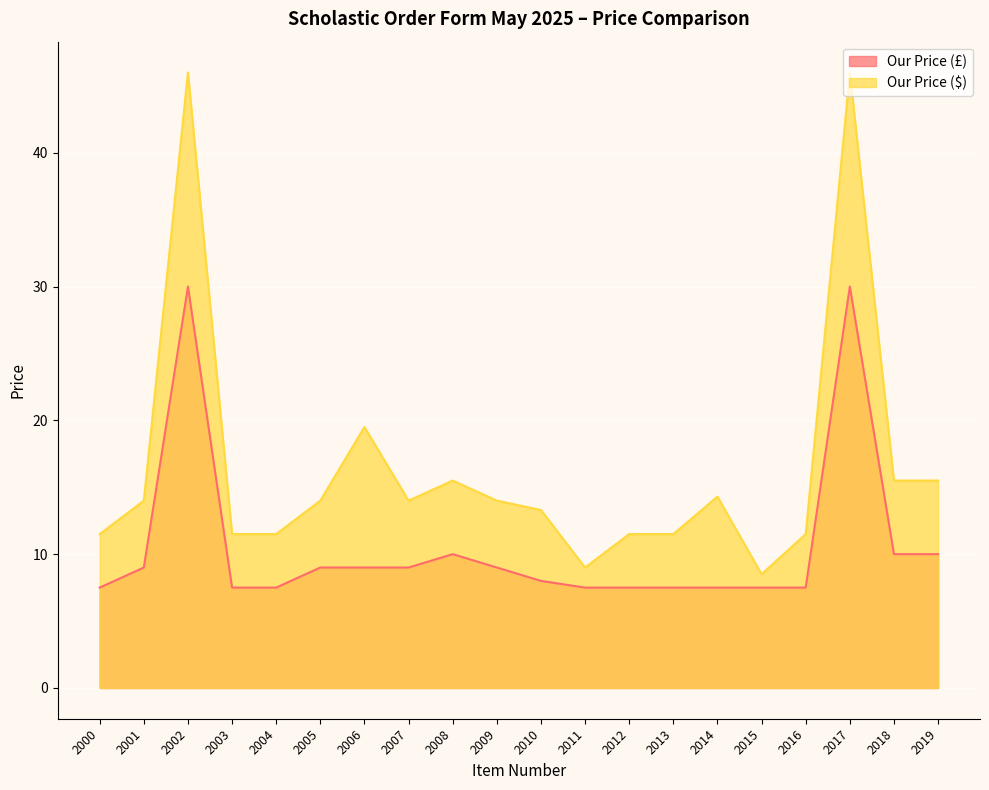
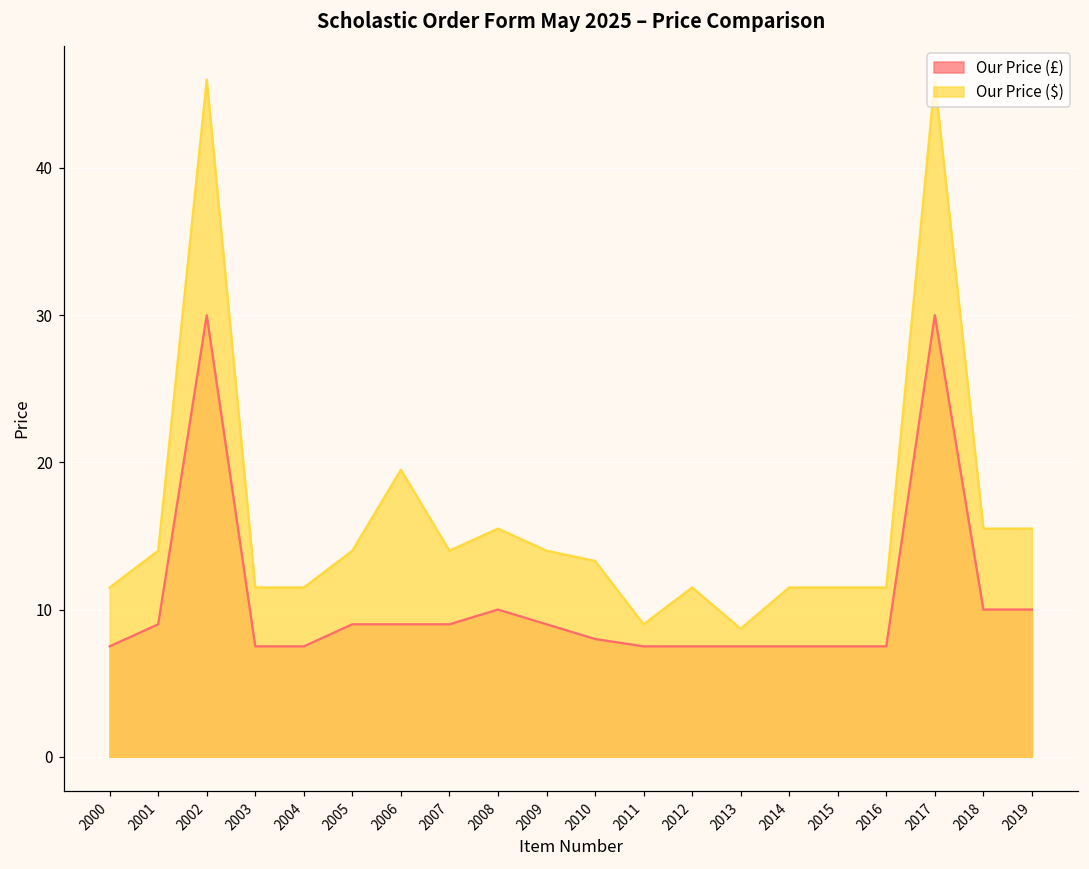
Our Price ($), 2013: 11.5 -> 8.7
Our Price ($), 2014: 14.3 -> 11.5
Our Price ($), 2015: 8.5 -> 11.5
